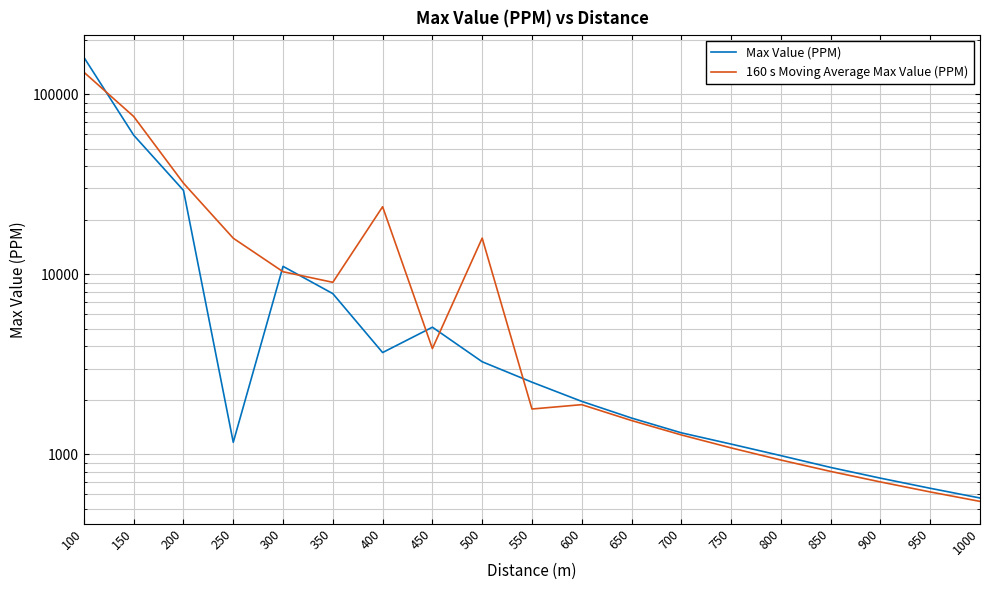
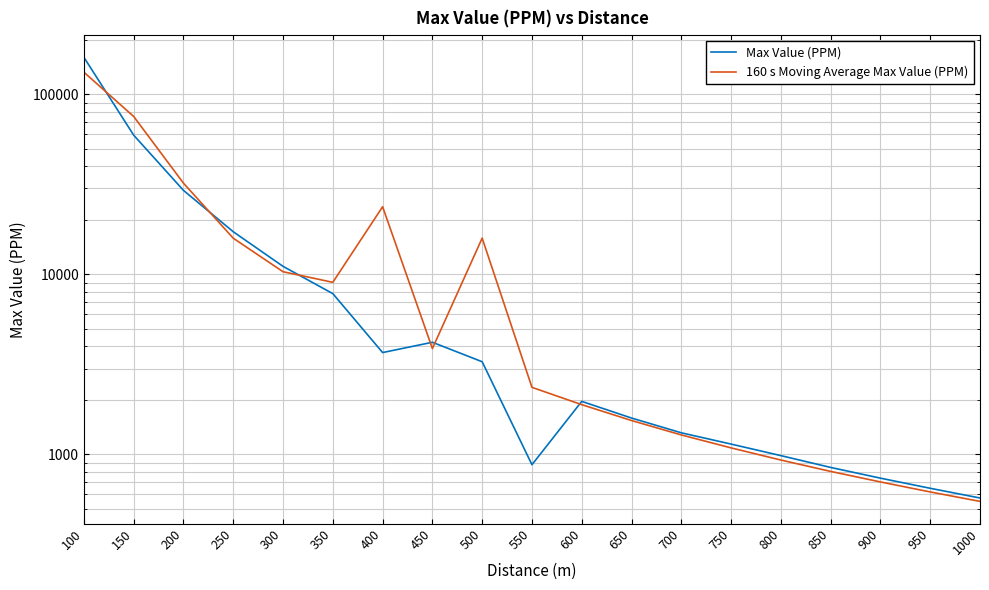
Max Value (PPM), 250: 1200 -> 17000
Max Value (PPM), 450: 5100 -> 4200
Max Value (PPM), 550: 2500 -> 900
160 s Moving Average Max Value (PPM), 550: 1800 -> 2400
